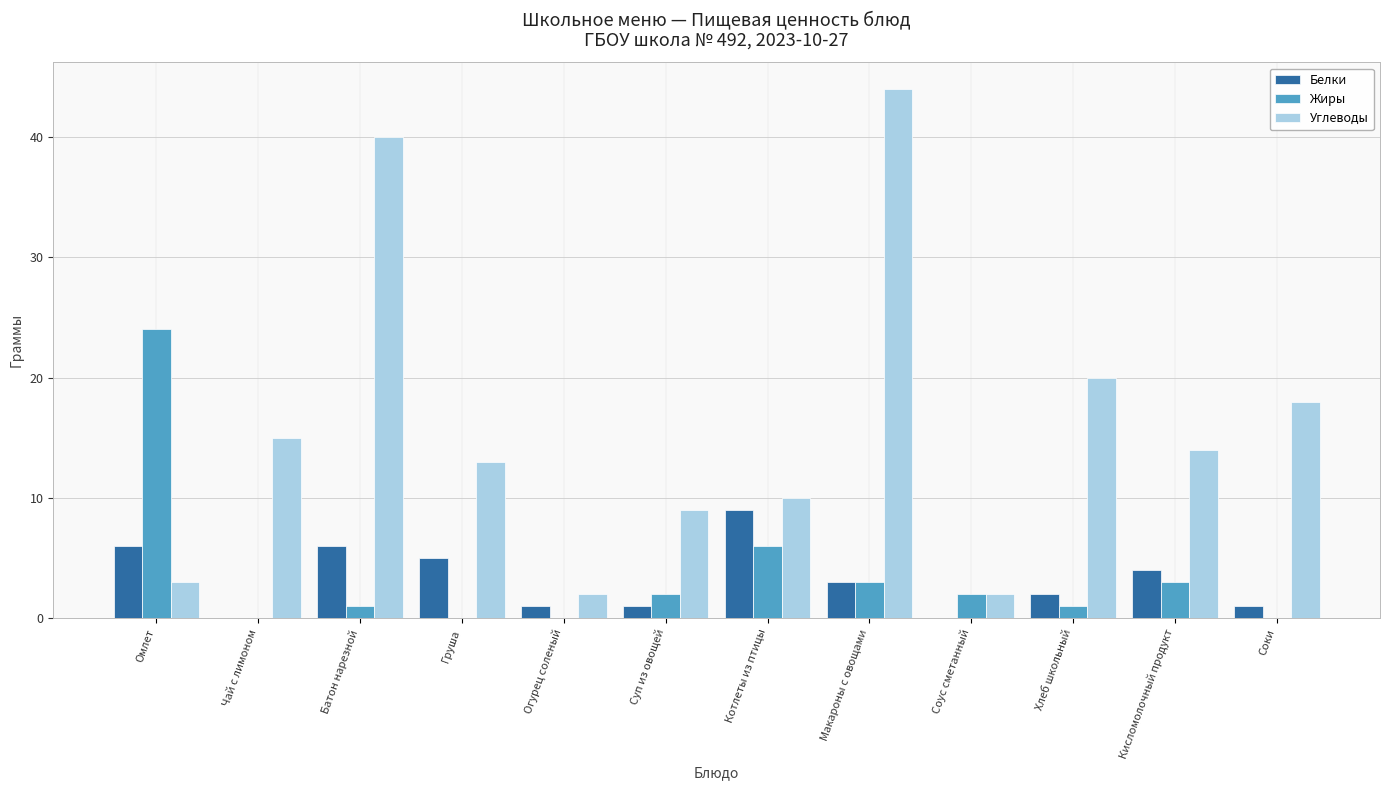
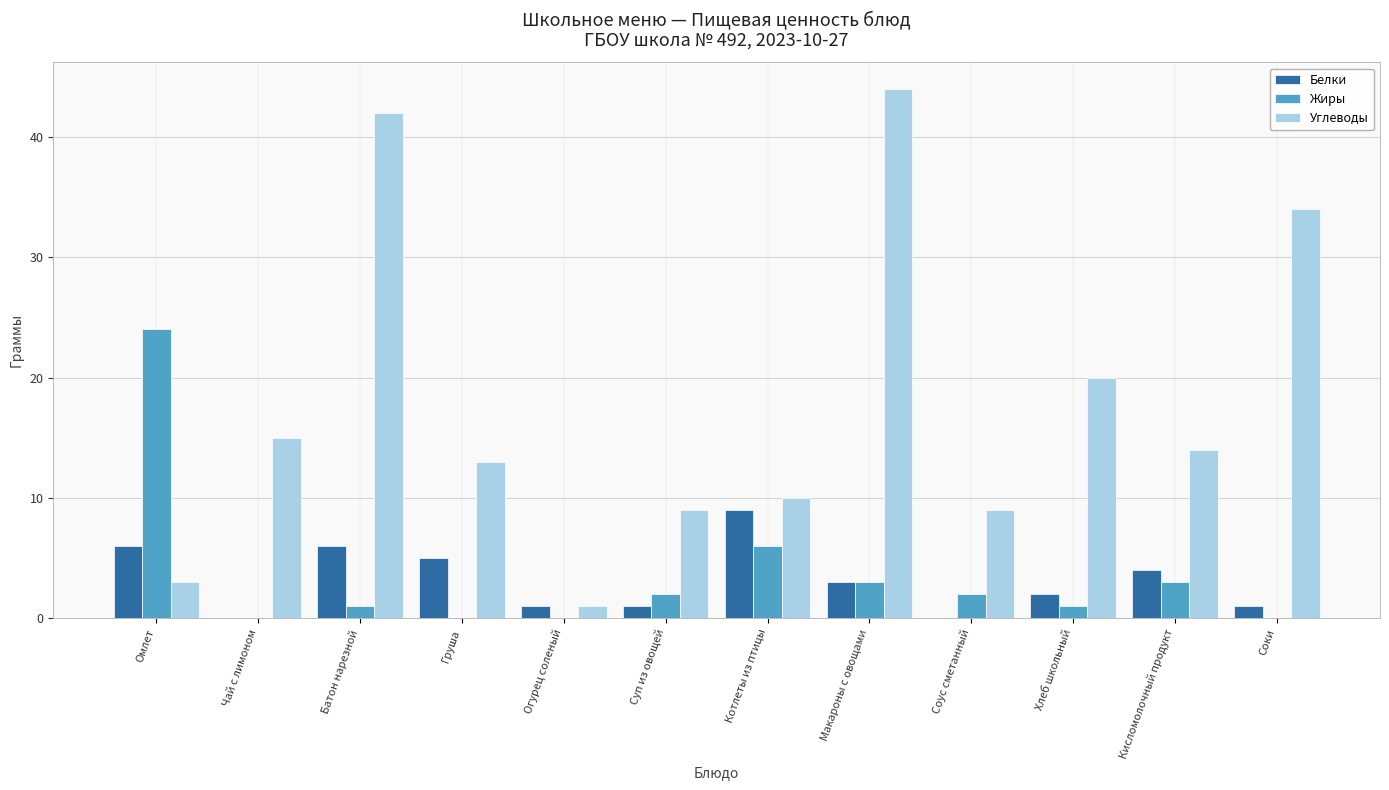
Углеводы, Батон нарезной: 40 -> 42
Углеводы, Огурец соленый: 2 -> 1
Углеводы, Соус сметанный: 2 -> 9
Углеводы, Соки: 18 -> 34
